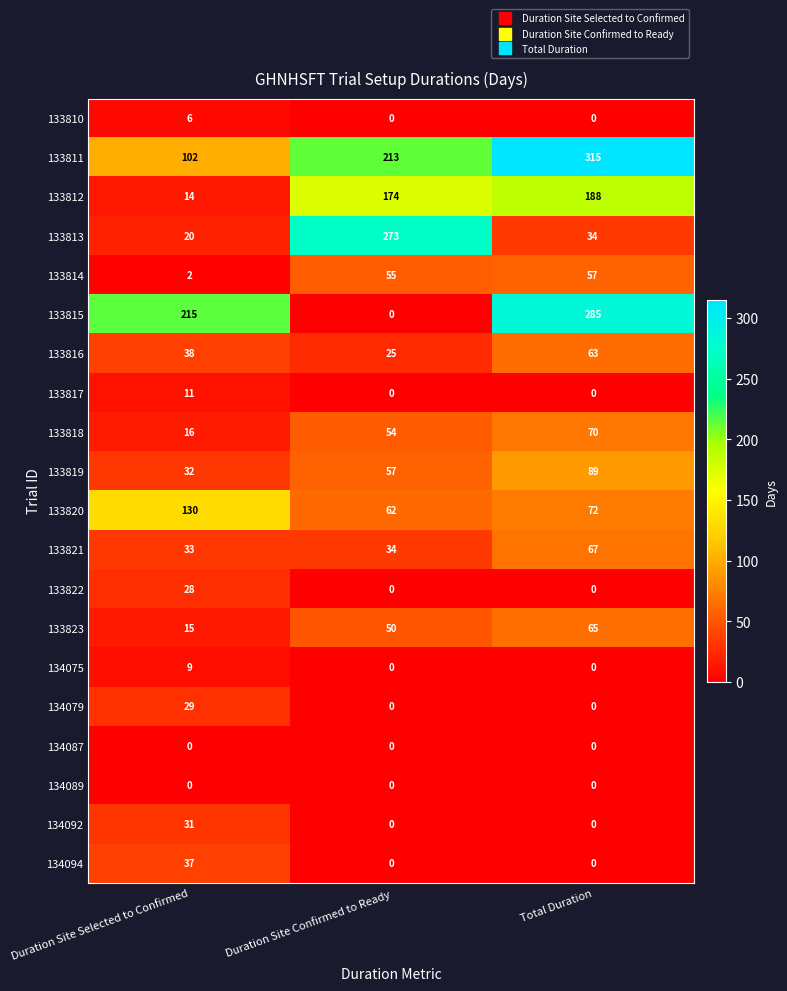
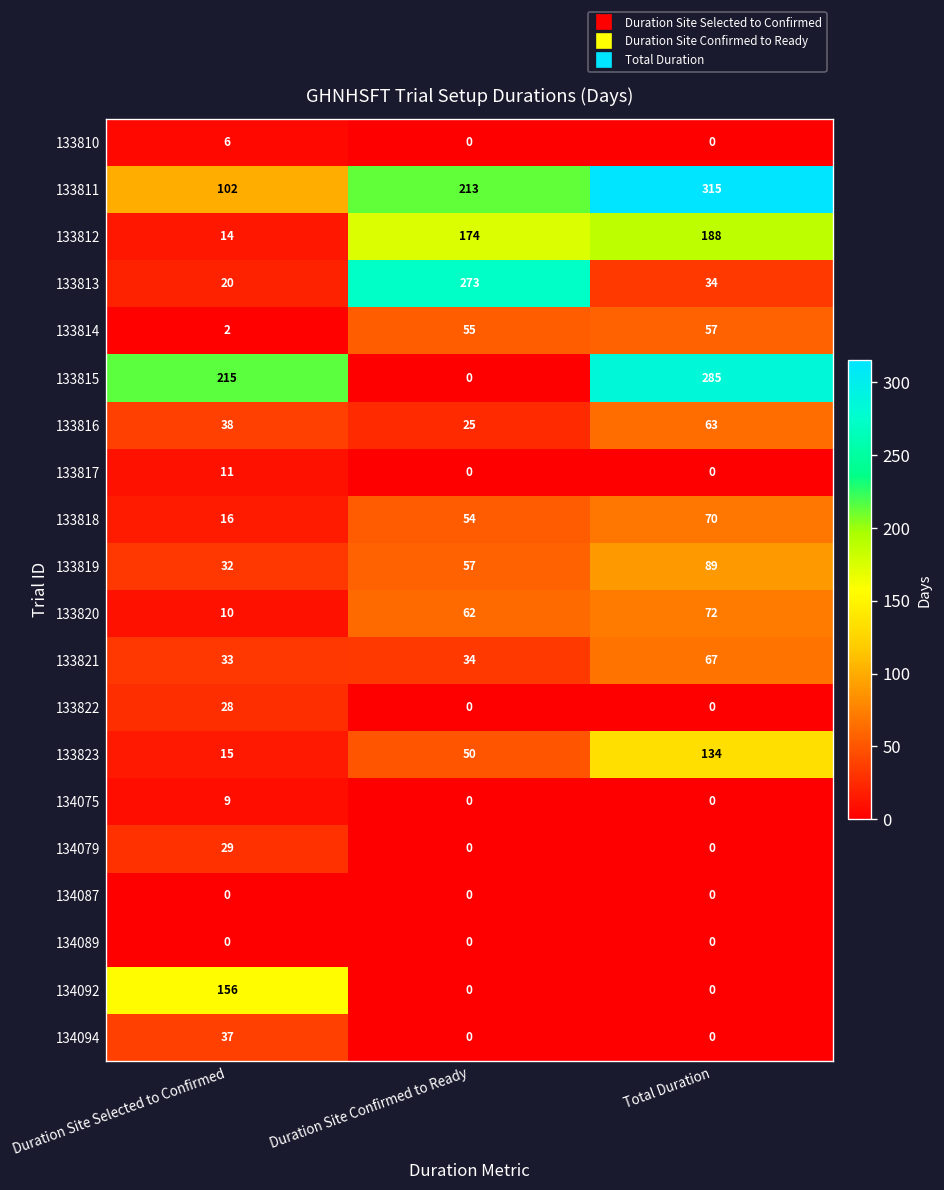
133820, Duration Site Selected to Confirmed: 130 -> 10
133823, Total Duration: 65 -> 134
134092, Duration Site Selected to Confirmed: 31 -> 156
